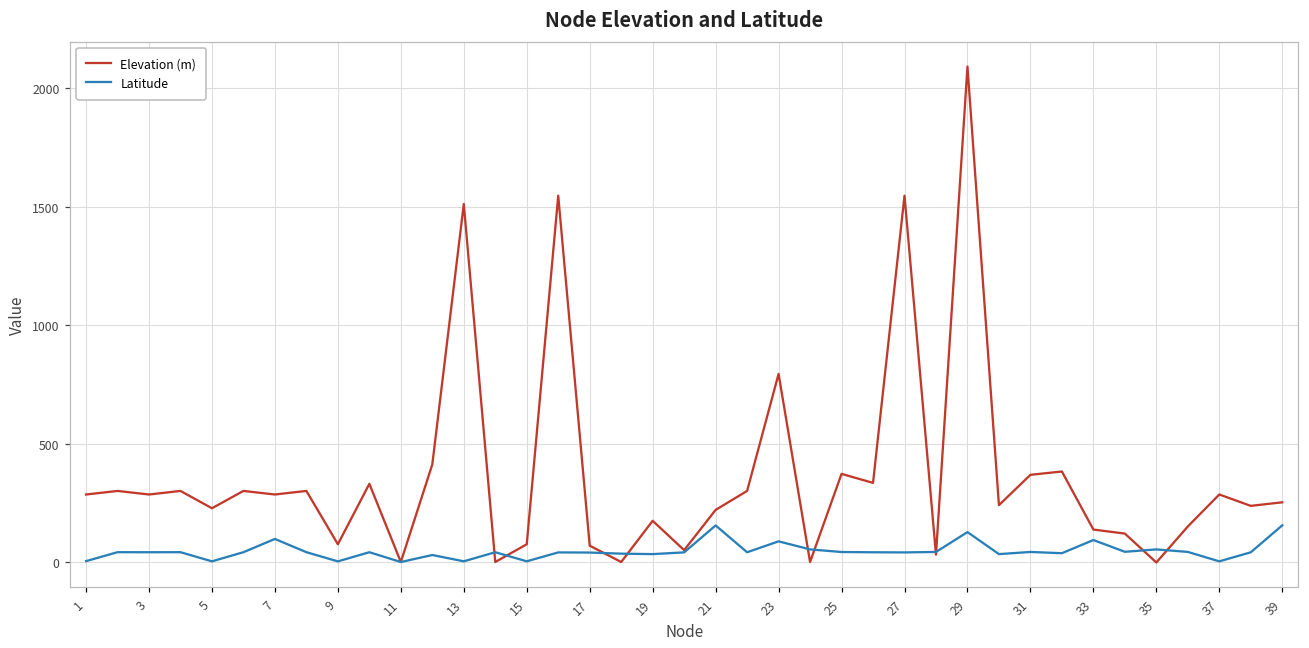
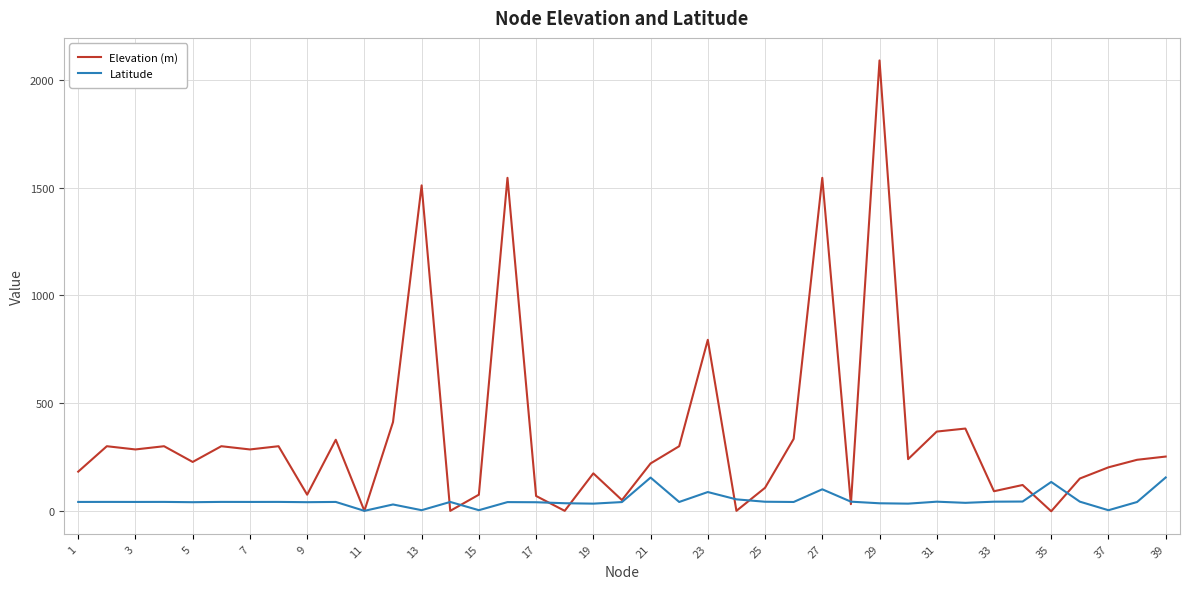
Elevation (m), 1: 290 -> 180
Latitude, 1: 0 -> 40
Latitude, 5: 0 -> 40
Latitude, 7: 100 -> 40
Latitude, 9: 0 -> 40
Elevation (m), 25: 370 -> 110
Latitude, 27: 40 -> 100
Latitude, 29: 130 -> 40
Elevation (m), 33: 140 -> 90
Latitude, 33: 90 -> 40
Latitude, 35: 50 -> 130
Elevation (m), 37: 290 -> 200
